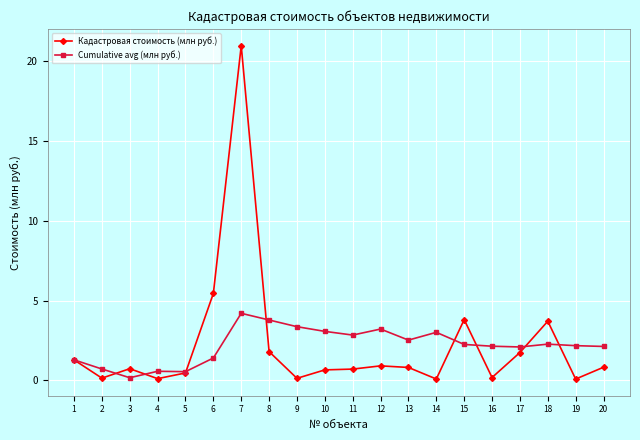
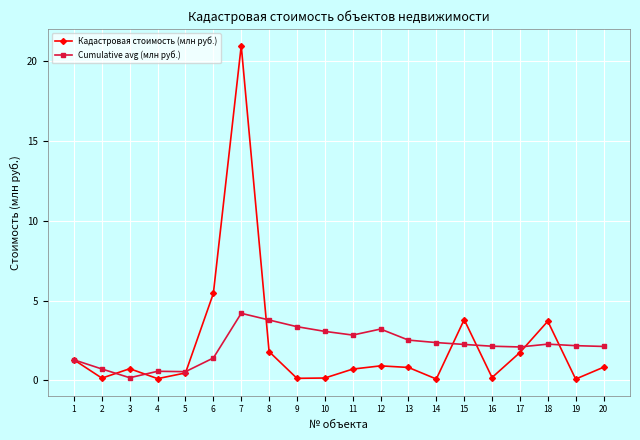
Кадастровая стоимость (млн руб.), 10: 0.7 -> 0.2
Cumulative avg (млн руб.), 14: 3.0 -> 2.4
